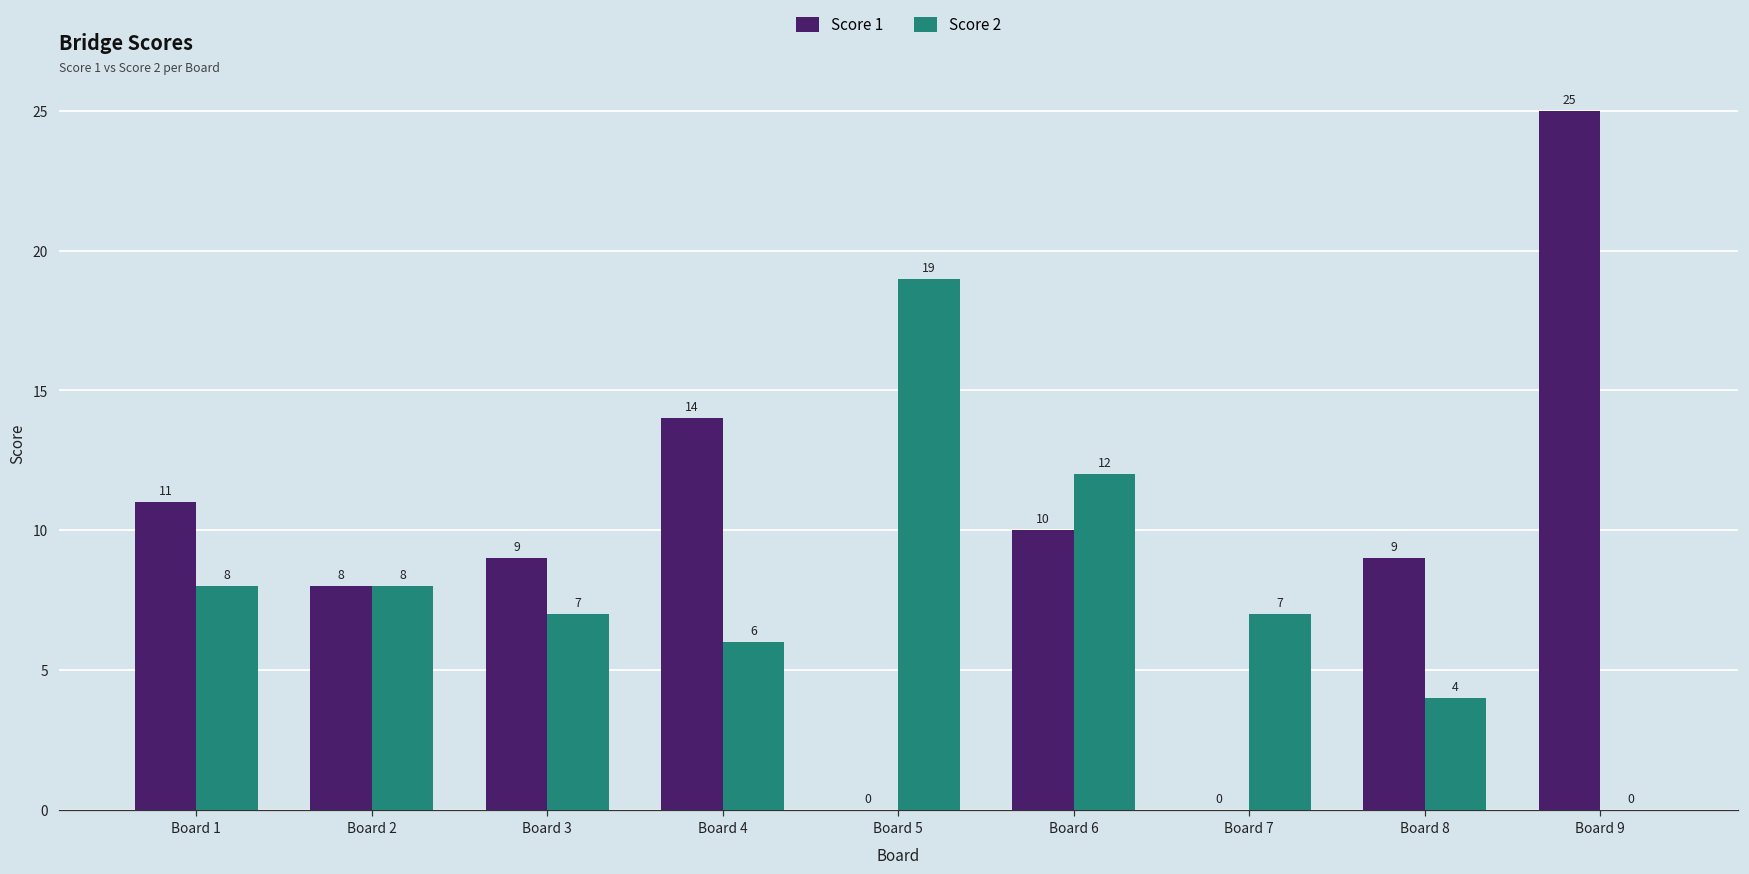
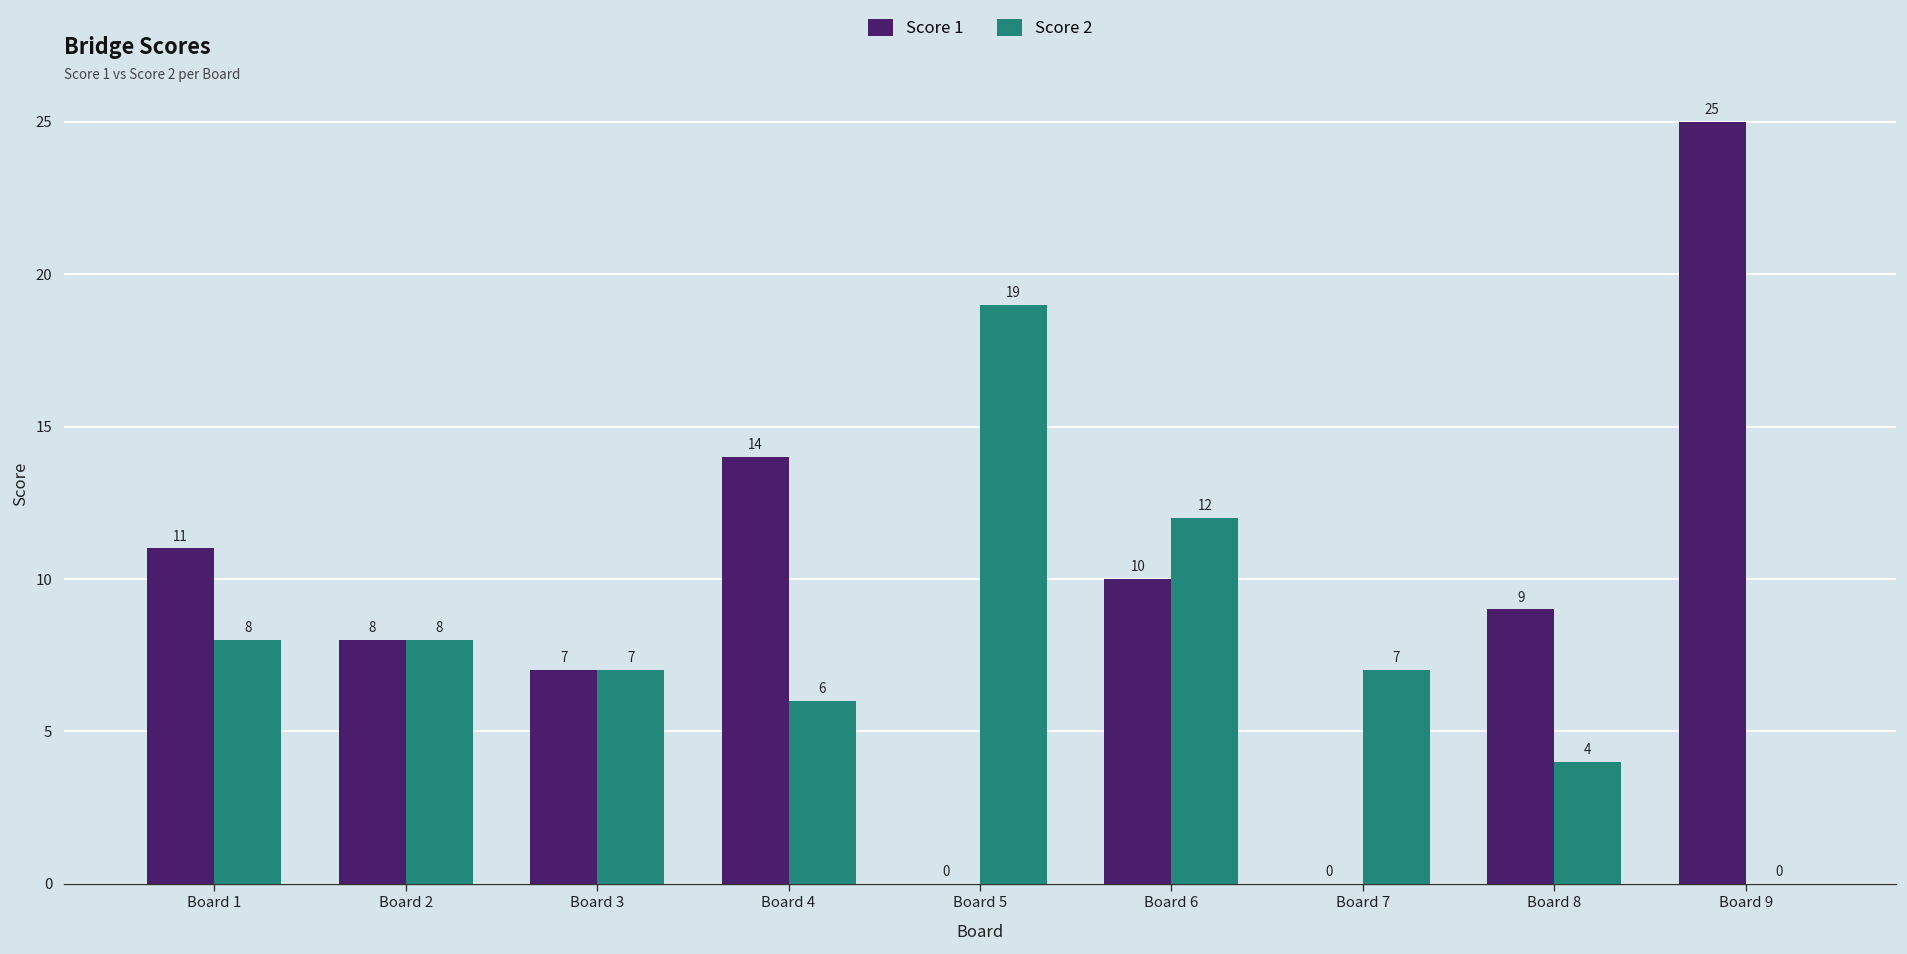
Score 1, Board 3: 9 -> 7
